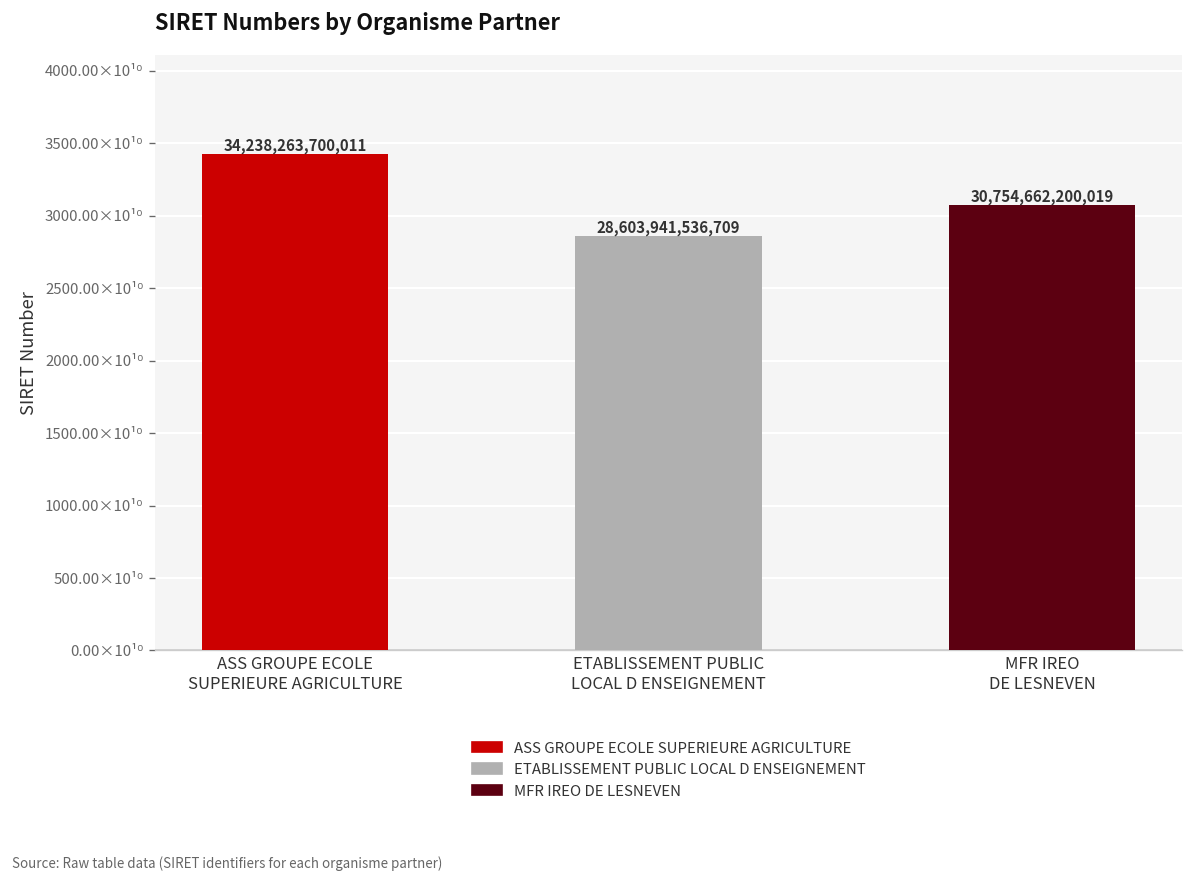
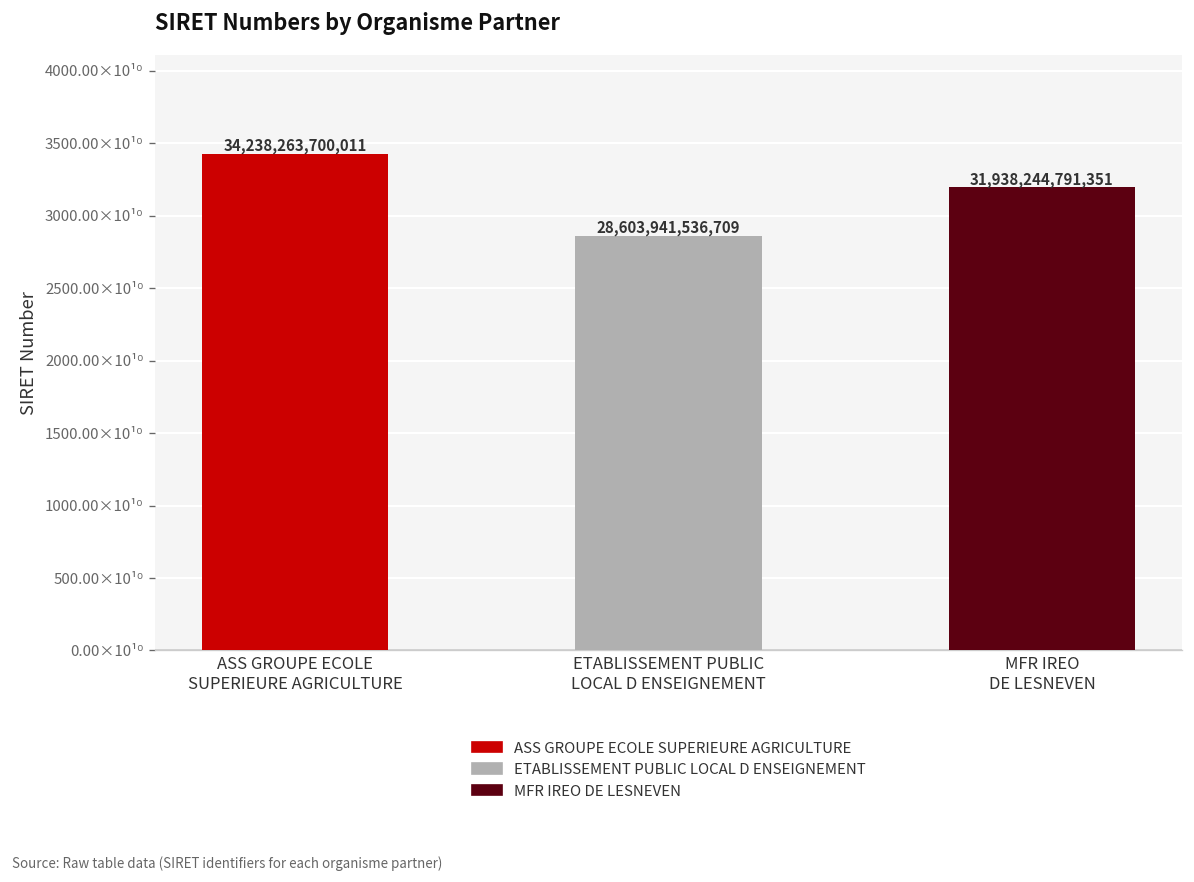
MFR IREO DE LESNEVEN: 30,754,662,200,019 -> 31,938,244,791,351
